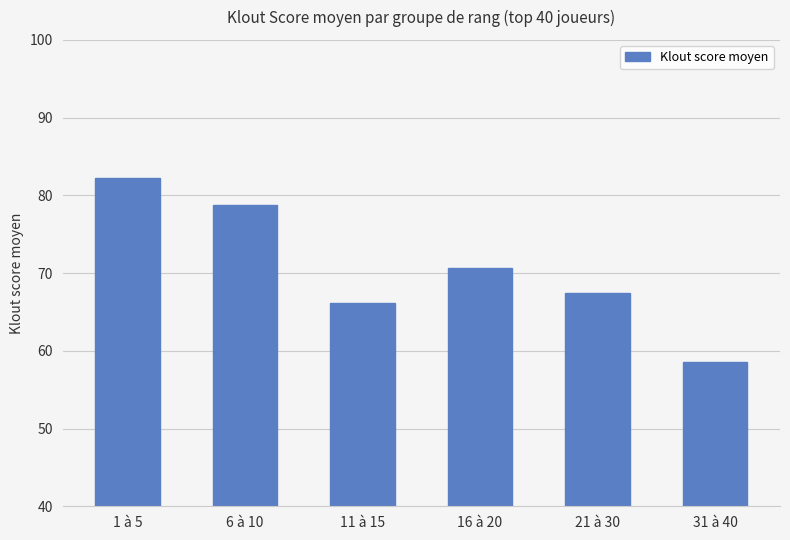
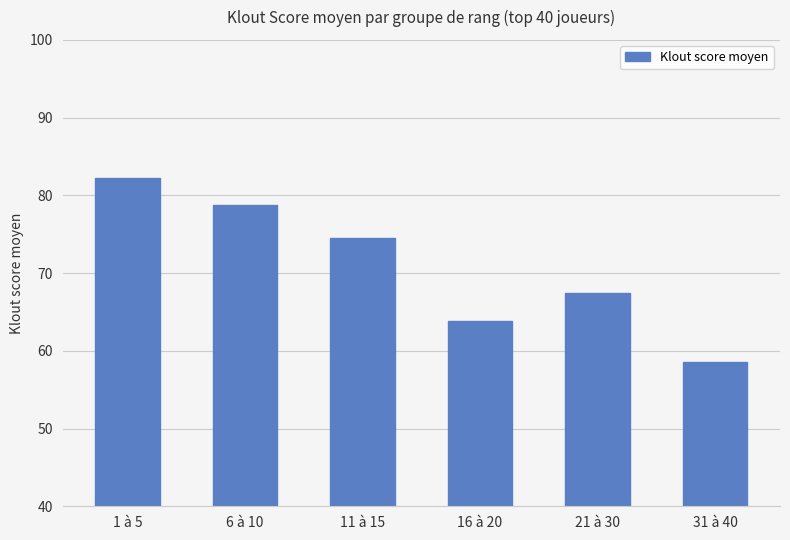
11 à 15: 66 -> 75
16 à 20: 71 -> 64
